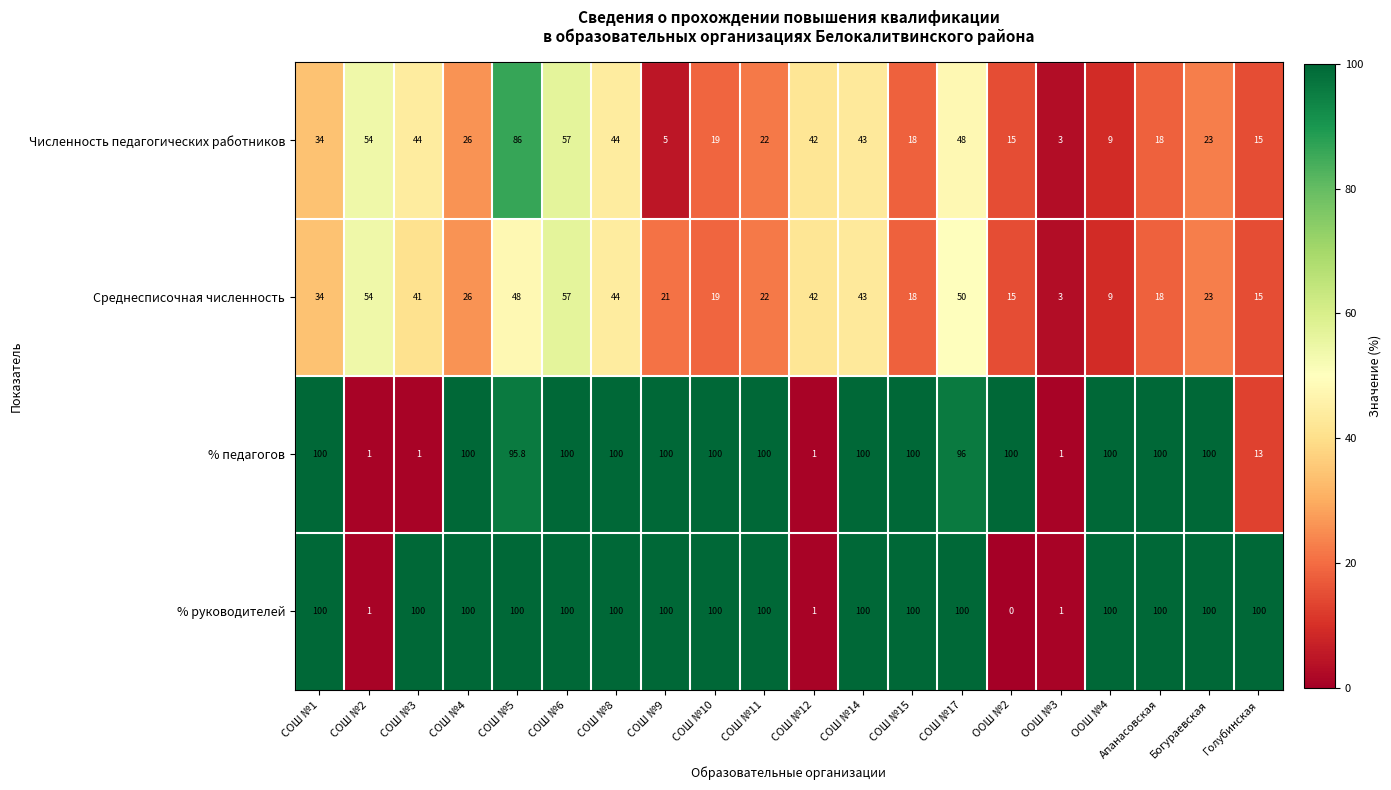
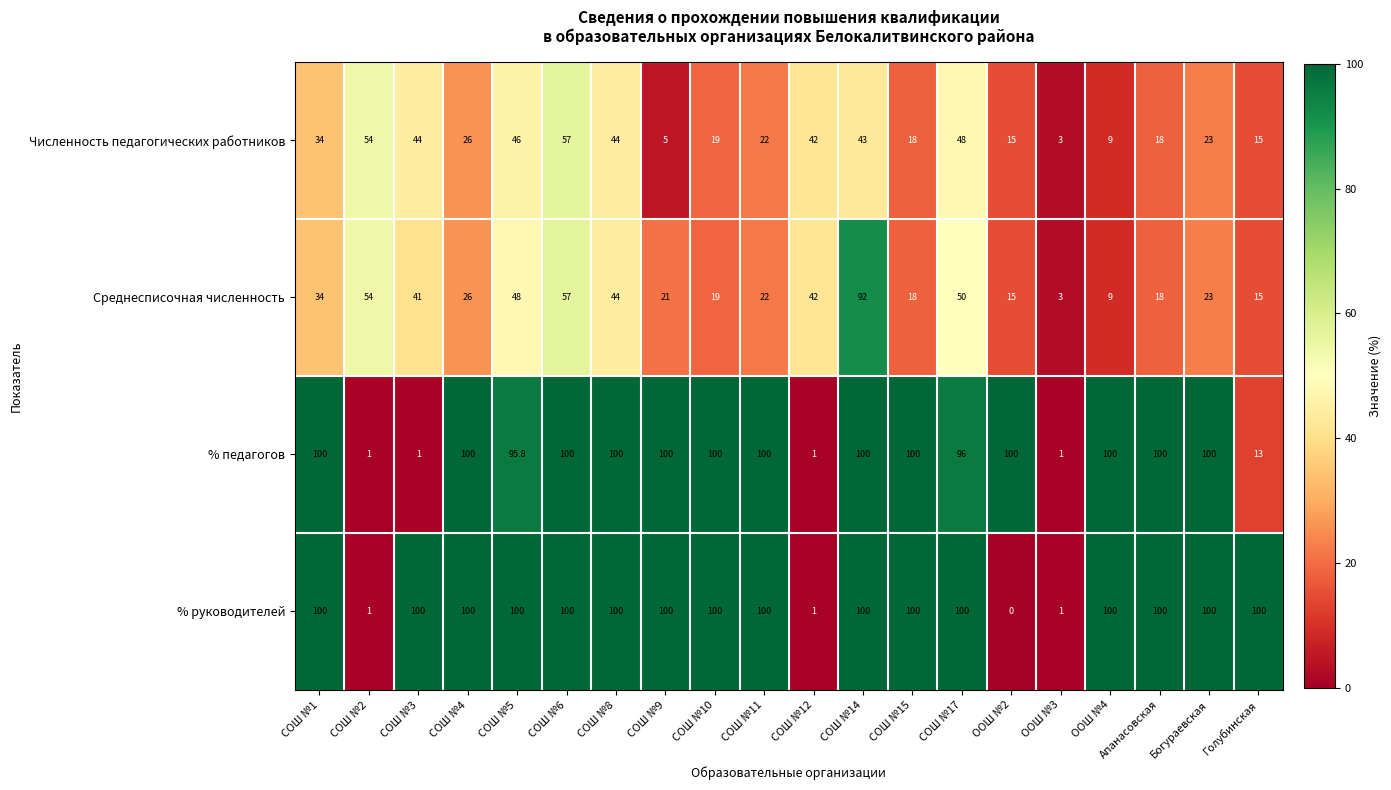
Численность педагогических работников, СОШ №5: 86 -> 46
Среднесписочная численность, СОШ №14: 43 -> 92
